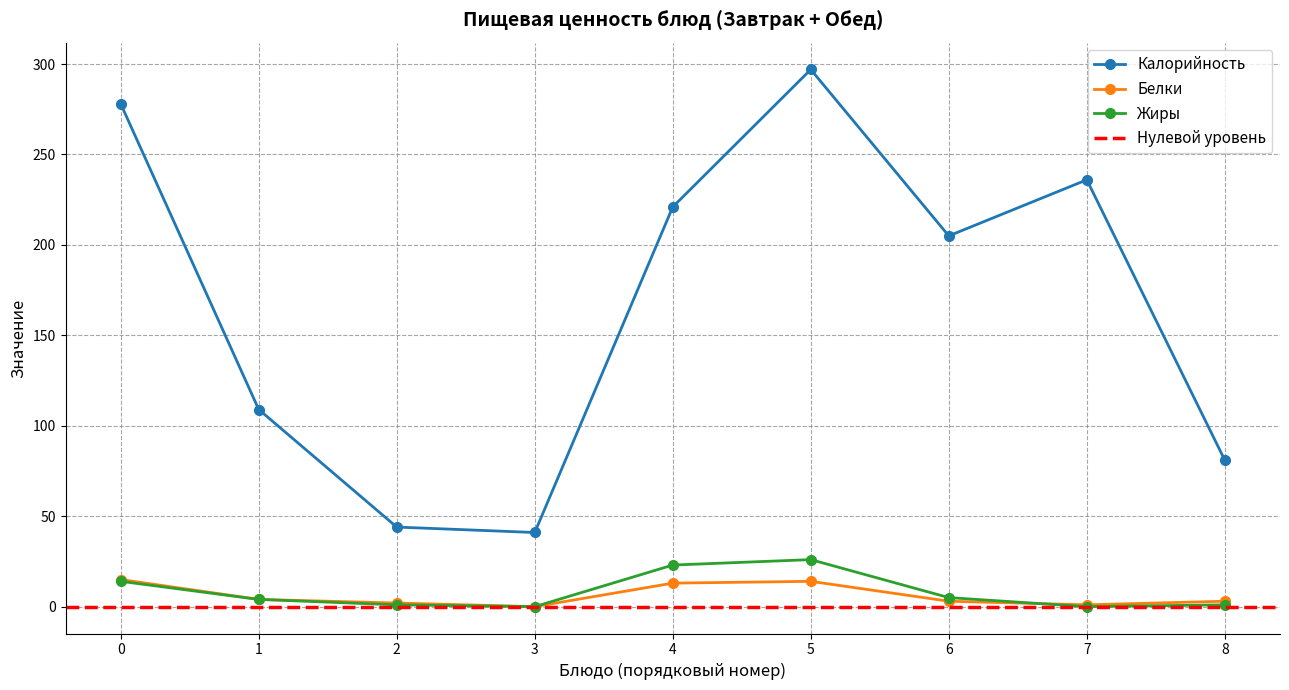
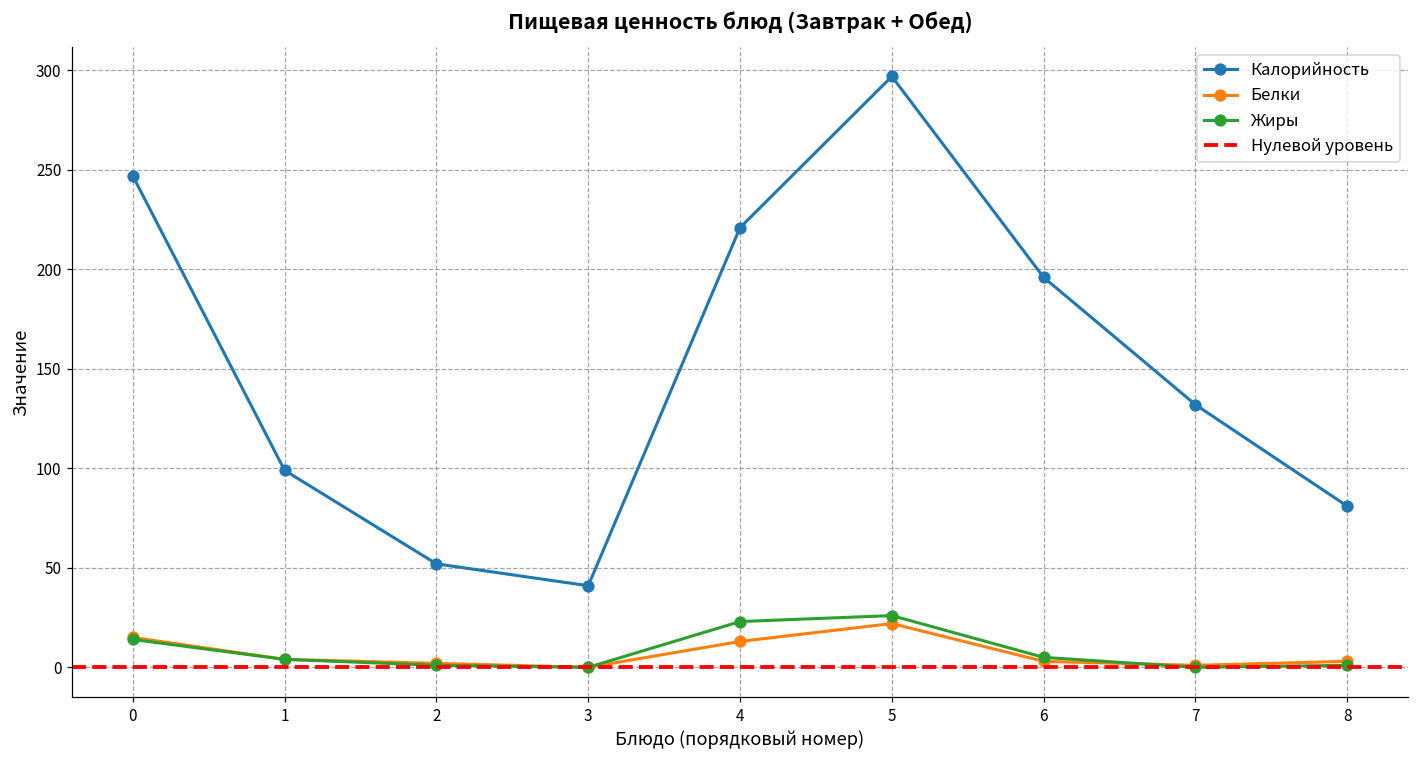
Калорийность, 0: 278 -> 247
Калорийность, 1: 109 -> 99
Калорийность, 2: 44 -> 52
Белки, 5: 14 -> 22
Калорийность, 6: 205 -> 196
Калорийность, 7: 236 -> 132
